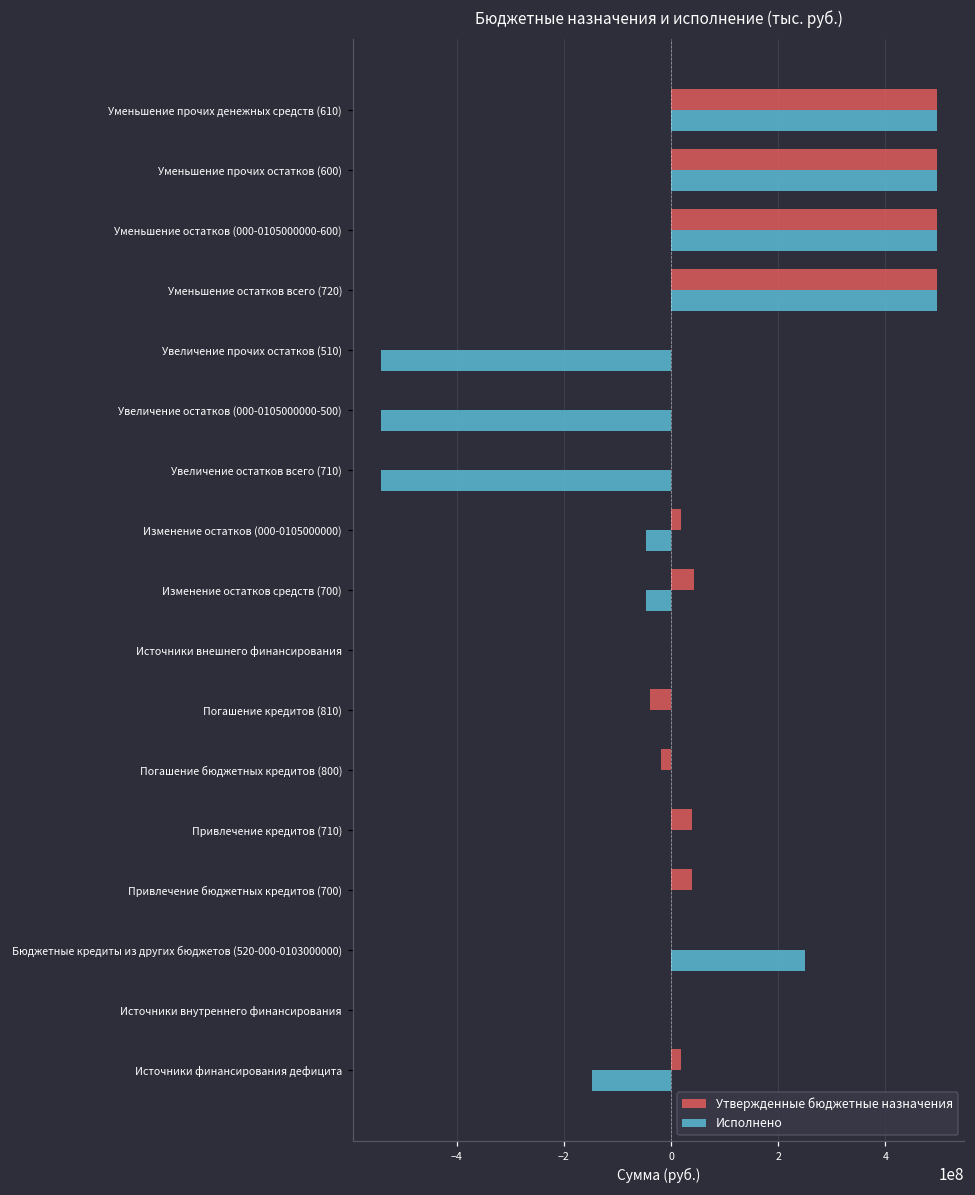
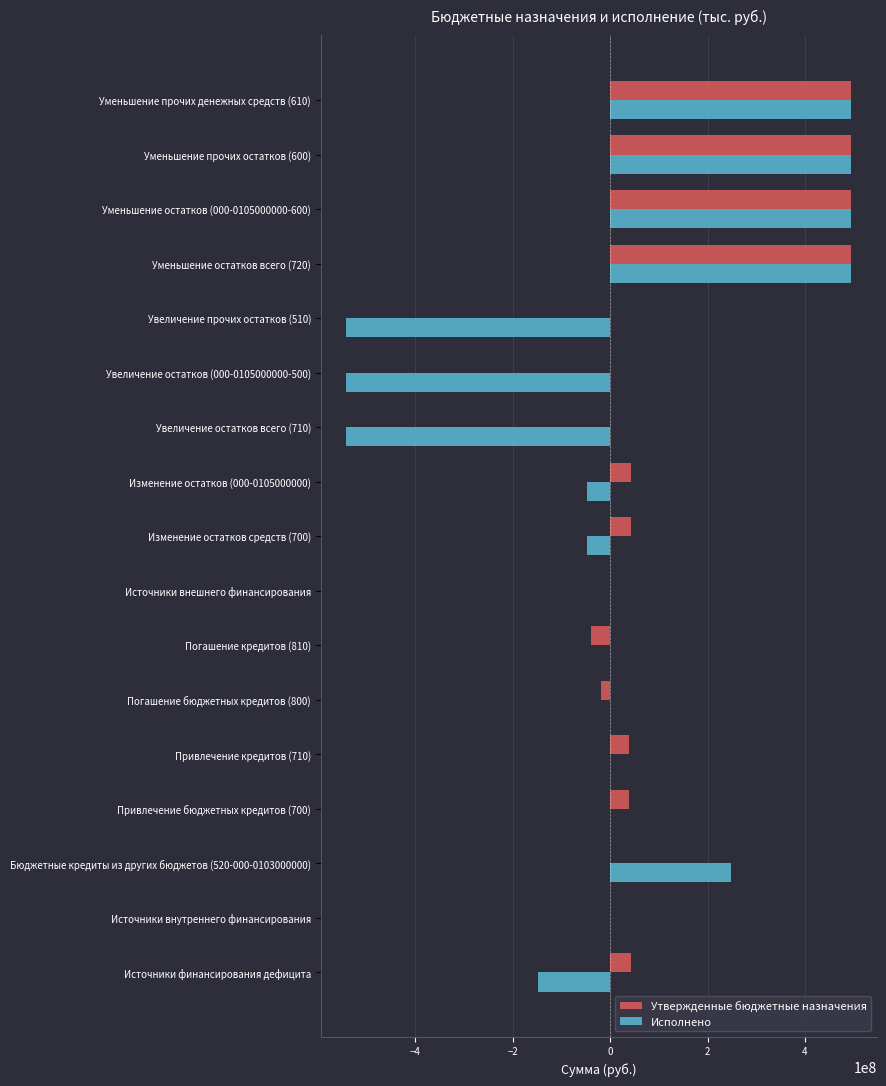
Утвержденные бюджетные назначения, Изменение остатков (000-0105000000): 20000000 -> 40000000
Утвержденные бюджетные назначения, Источники финансирования дефицита: 20000000 -> 40000000
